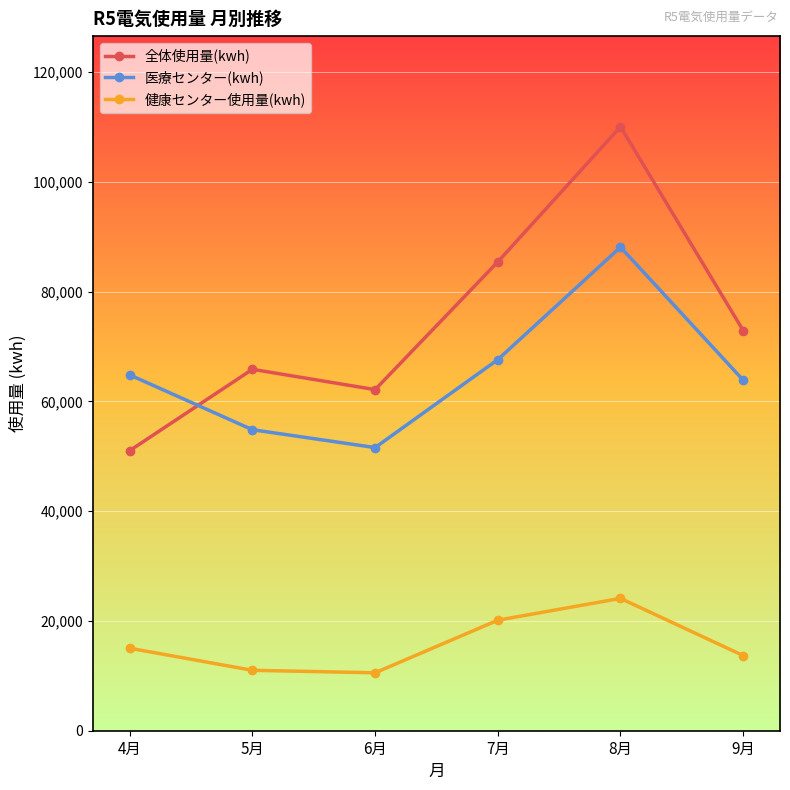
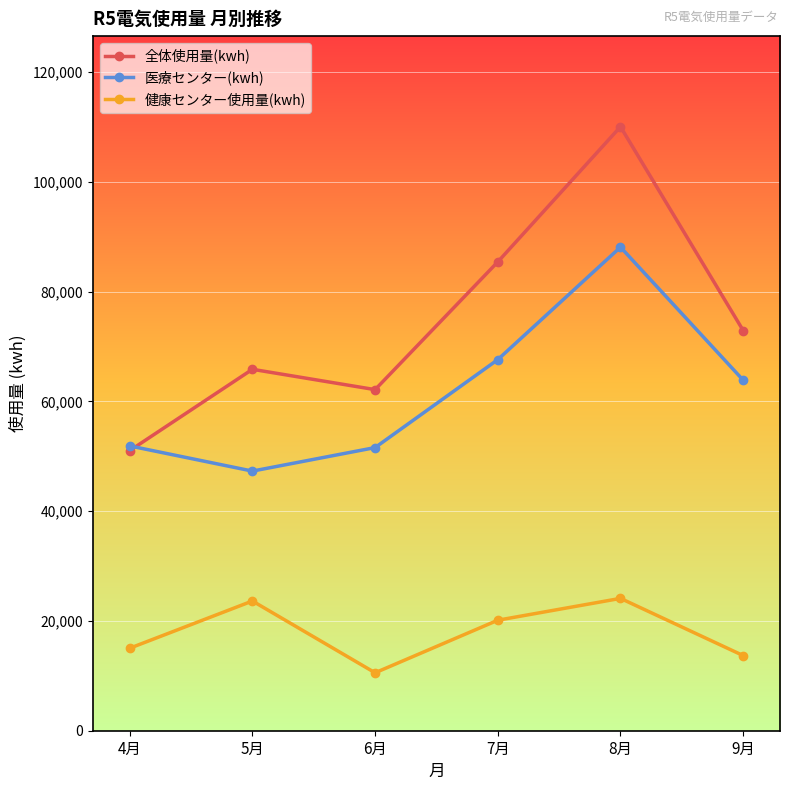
医療センター(kwh), 4月: 65,000 -> 52,000
医療センター(kwh), 5月: 55,000 -> 47,000
健康センター使用量(kwh), 5月: 11,000 -> 24,000
